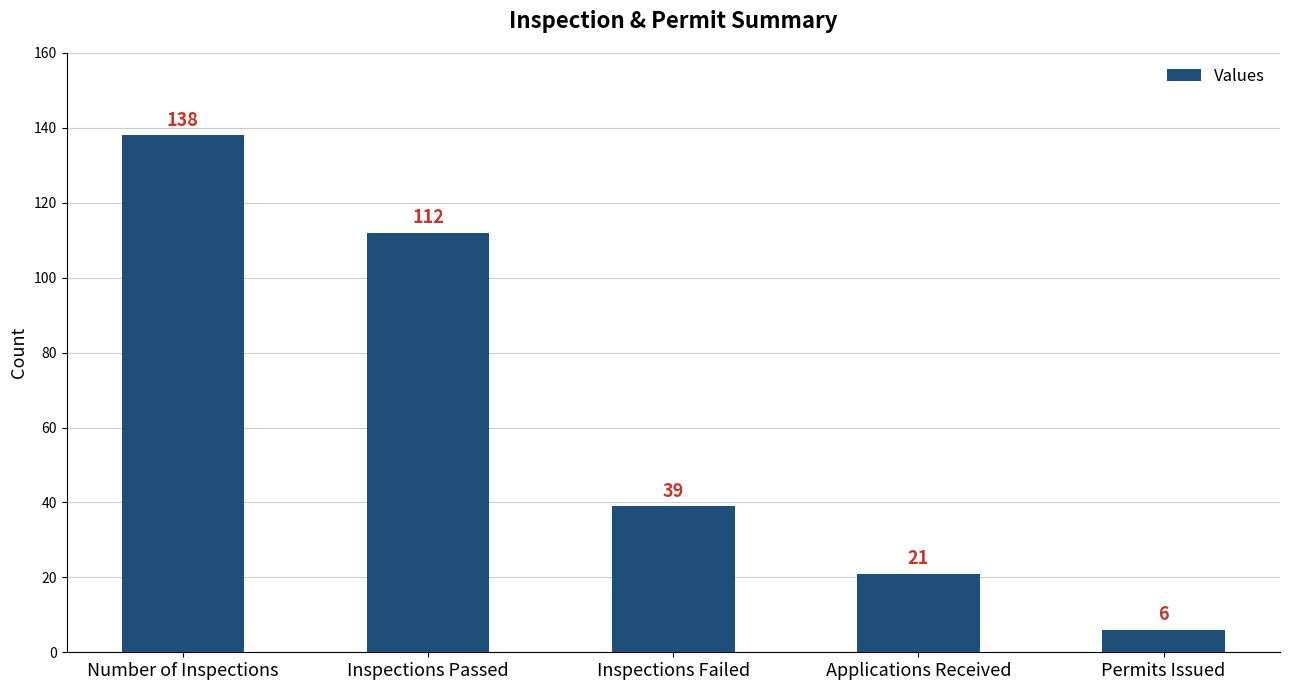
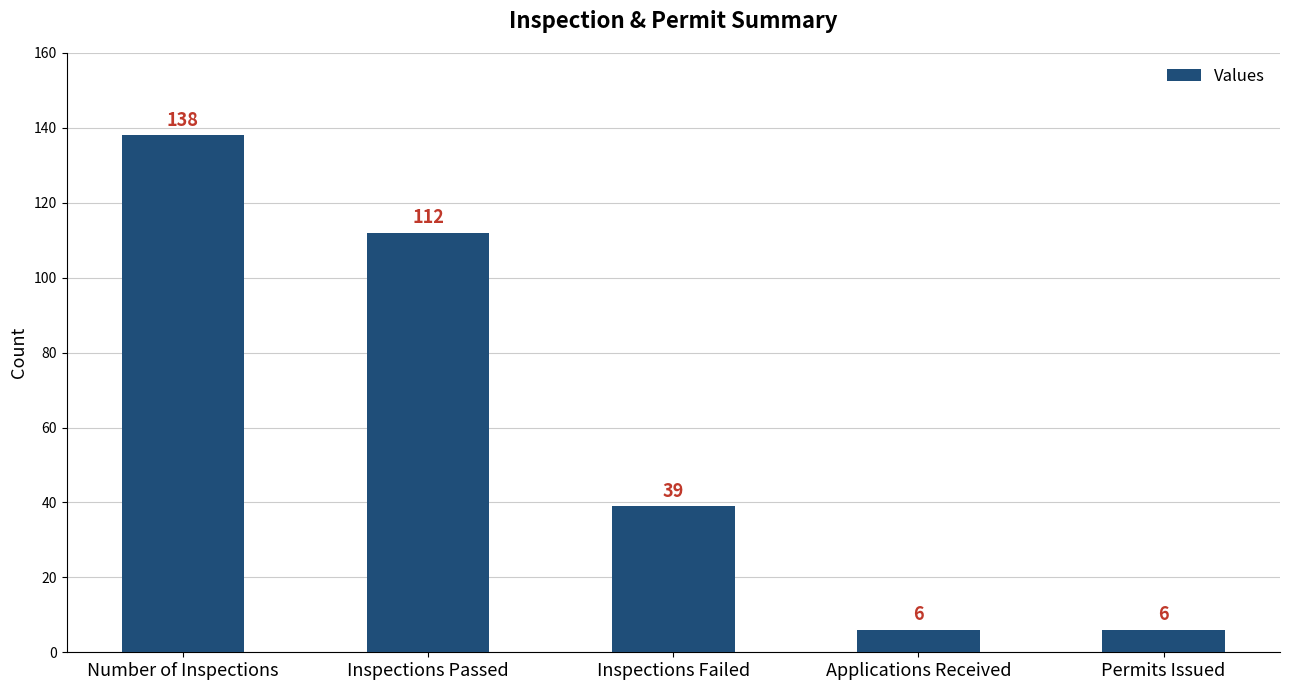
Applications Received: 21 -> 6
